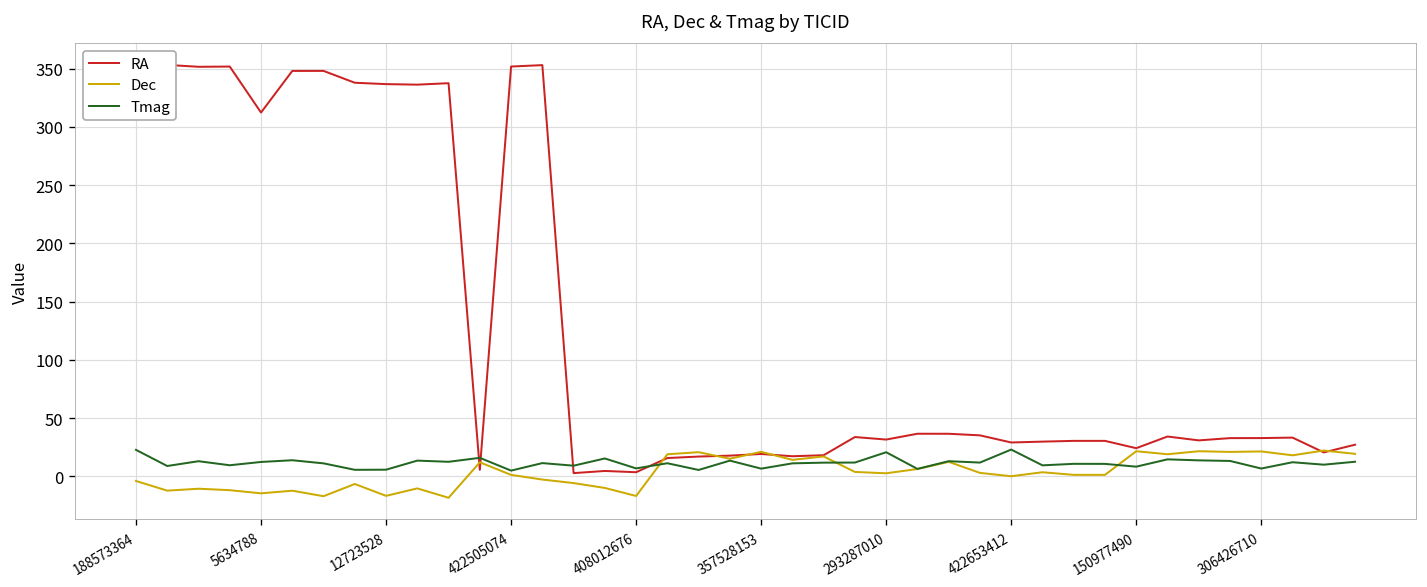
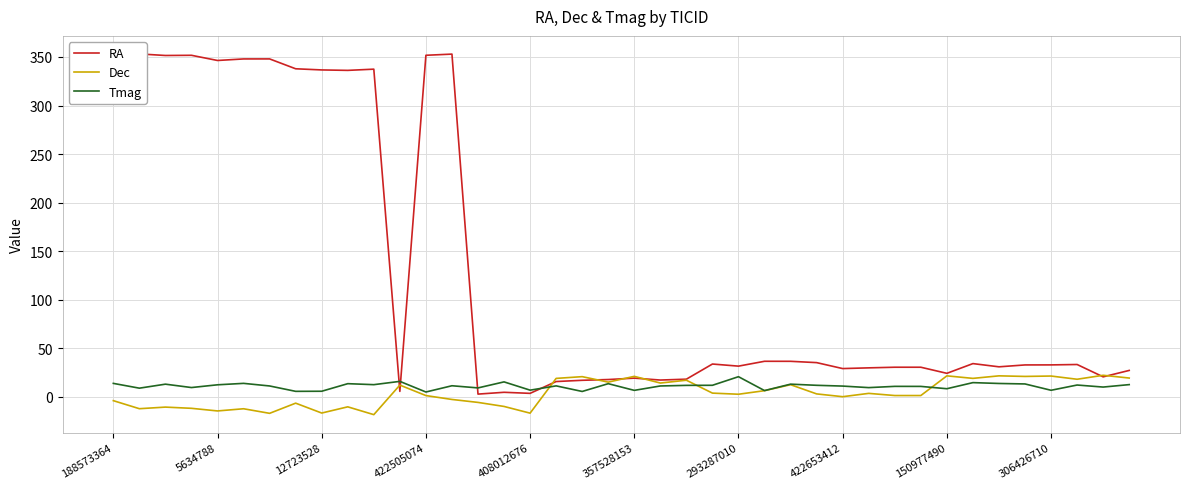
Tmag, 188573364: 20 -> 10
RA, 5634788: 310 -> 350
Tmag, 422653412: 20 -> 10
